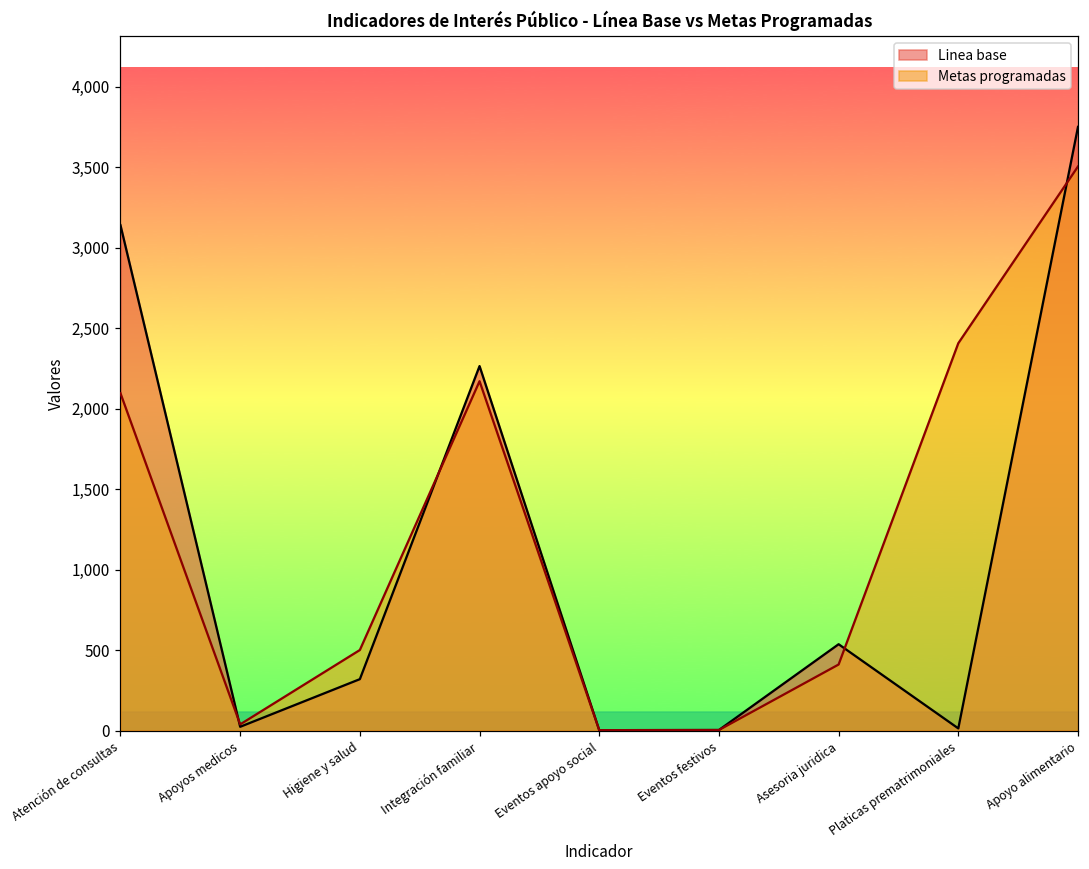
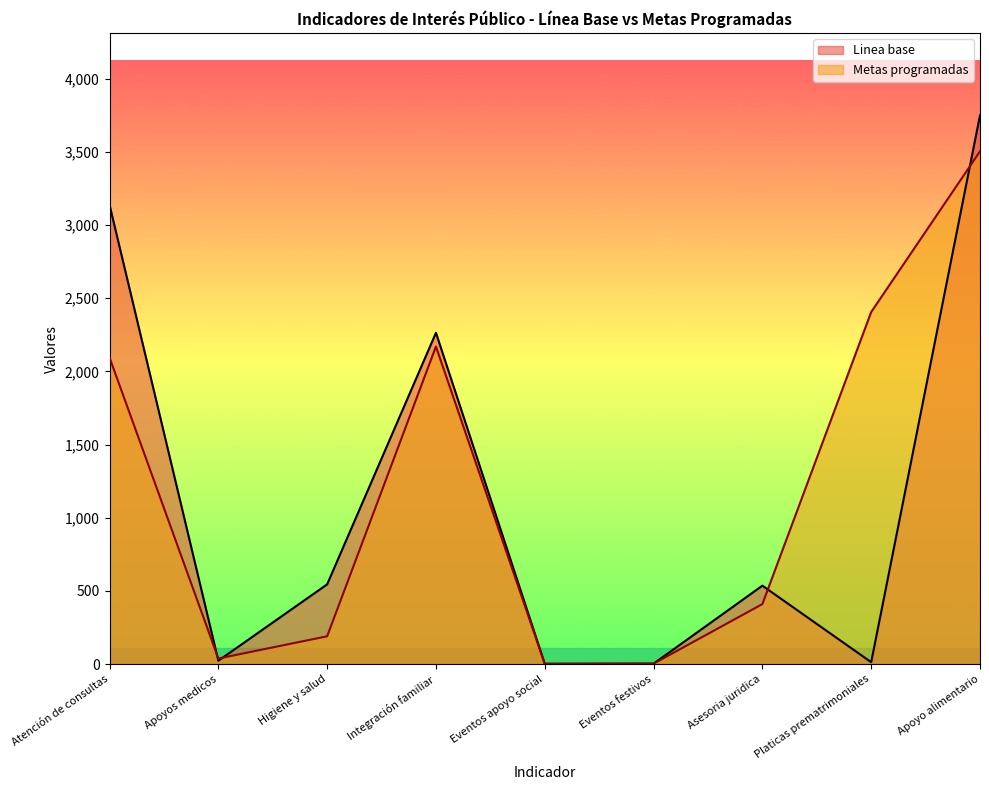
Linea base, Higiene y salud: 320 -> 550
Metas programadas, Higiene y salud: 500 -> 190
